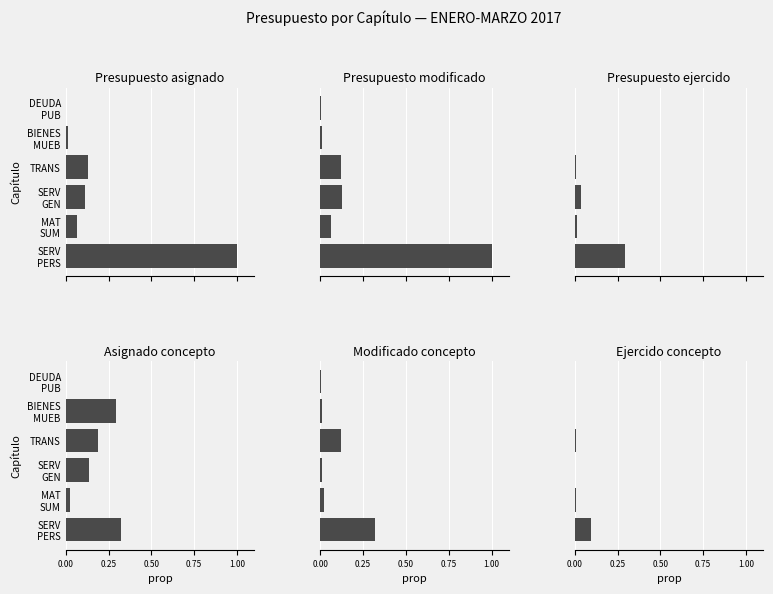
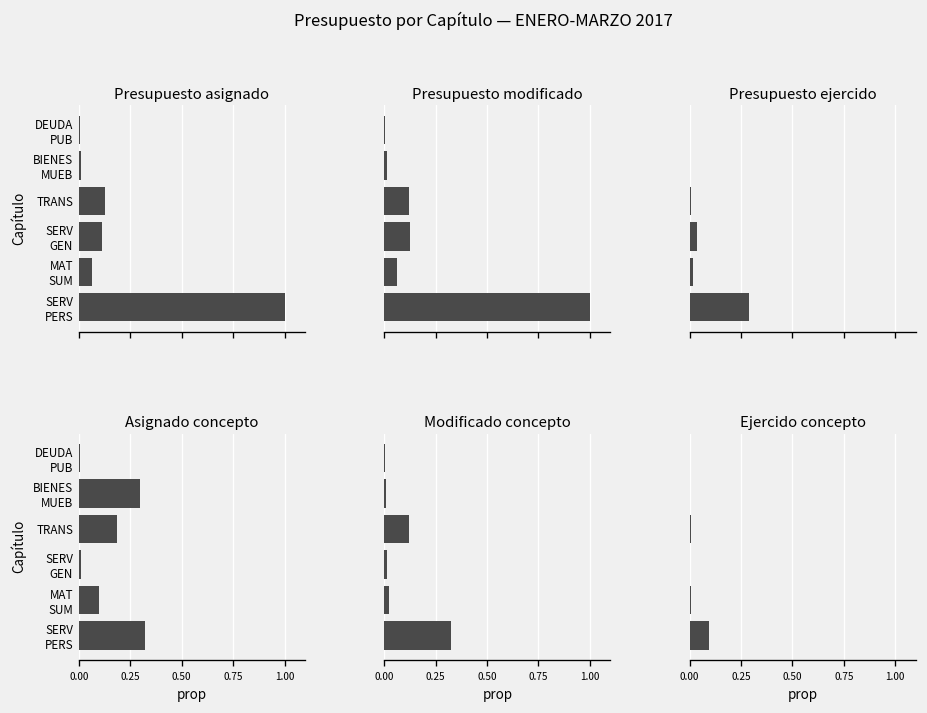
Asignado concepto, SERV GEN: 0.13 -> 0.01
Asignado concepto, MAT SUM: 0.03 -> 0.10
